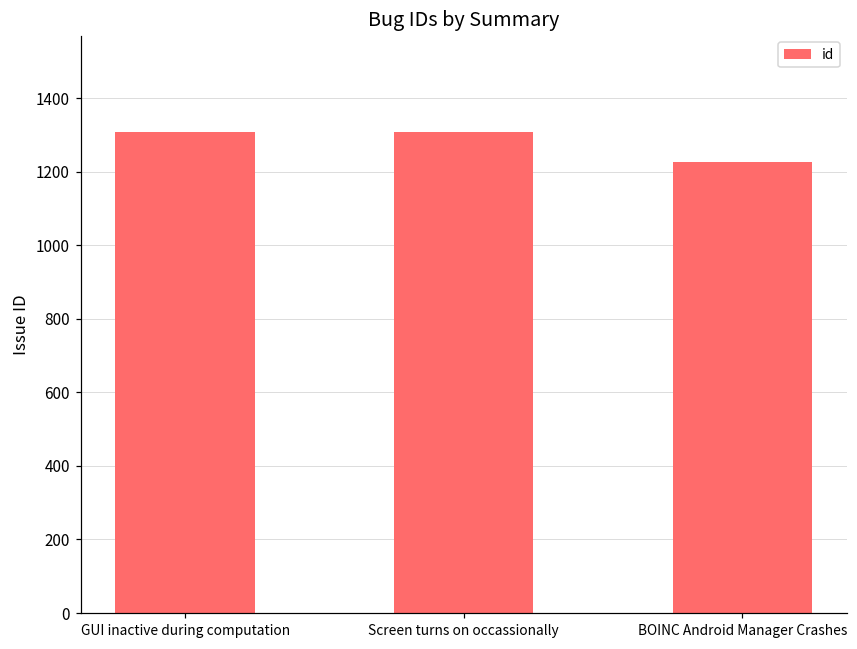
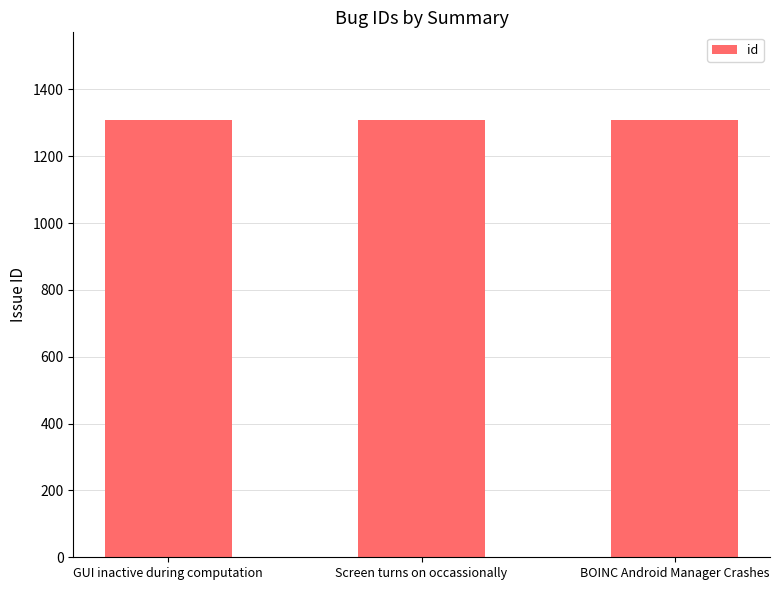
BOINC Android Manager Crashes: 1230 -> 1310
